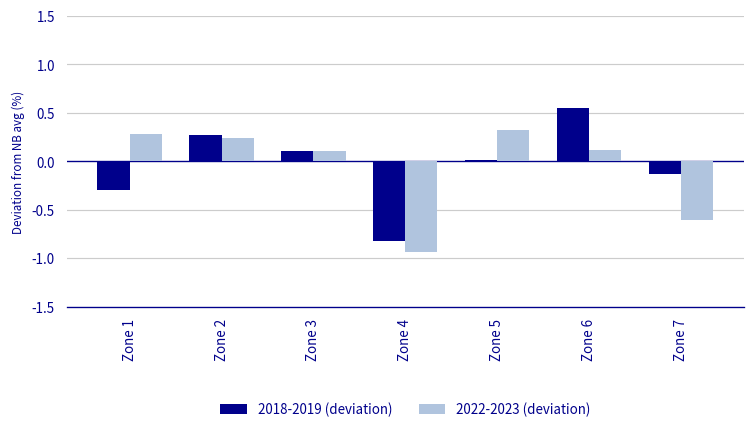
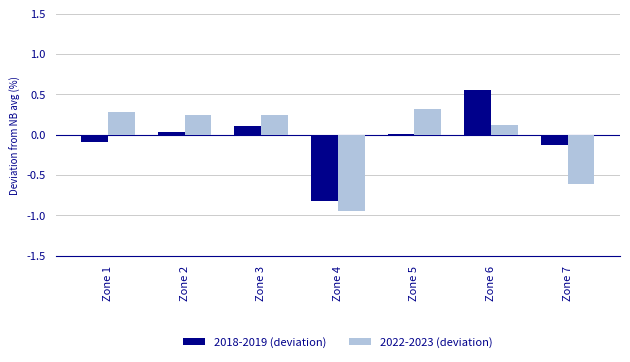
2018-2019 (deviation), Zone 1: -0.3 -> -0.1
2018-2019 (deviation), Zone 2: 0.3 -> 0.0
2022-2023 (deviation), Zone 3: 0.1 -> 0.2
